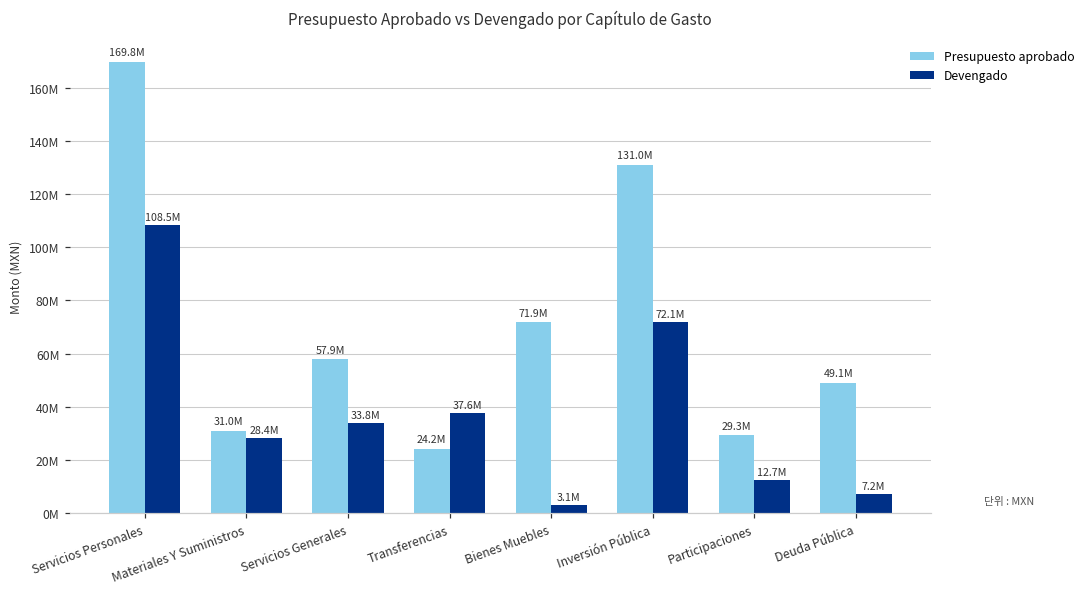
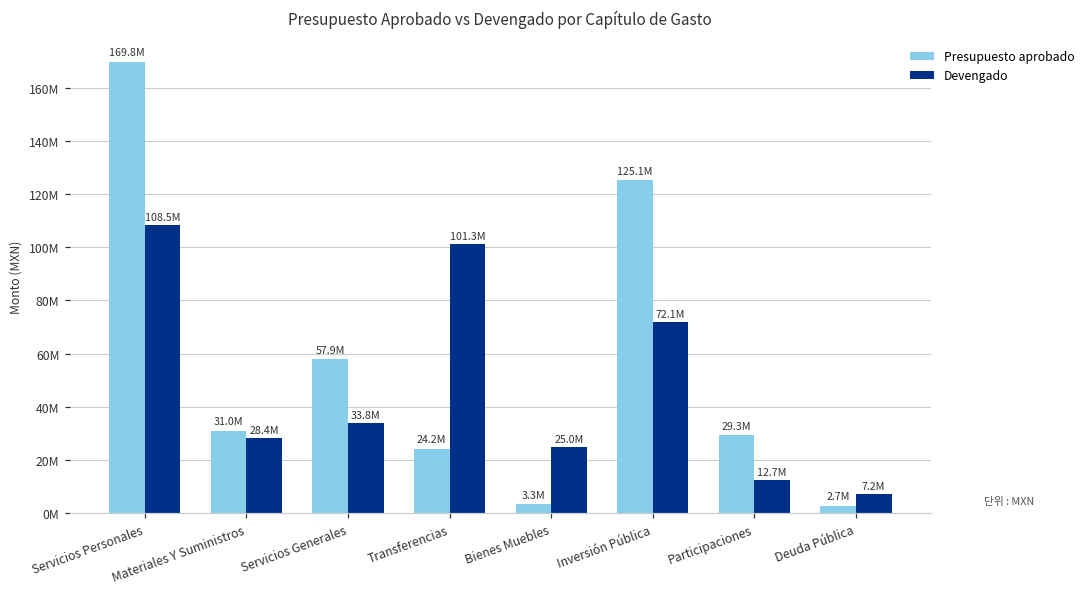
Devengado, Transferencias: 37.6M -> 101.3M
Presupuesto aprobado, Bienes Muebles: 71.9M -> 3.3M
Devengado, Bienes Muebles: 3.1M -> 25.0M
Presupuesto aprobado, Inversión Pública: 131.0M -> 125.1M
Presupuesto aprobado, Deuda Pública: 49.1M -> 2.7M
